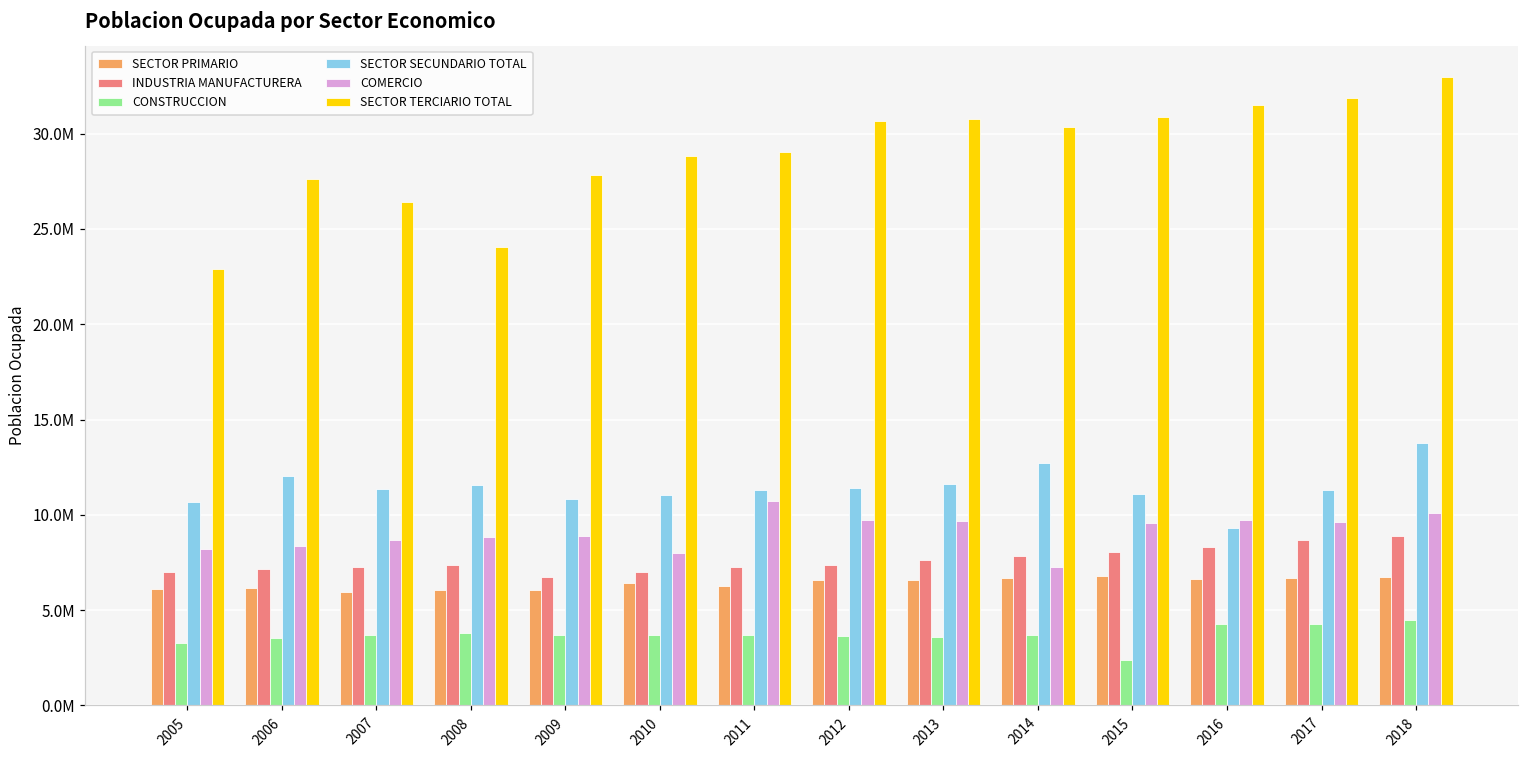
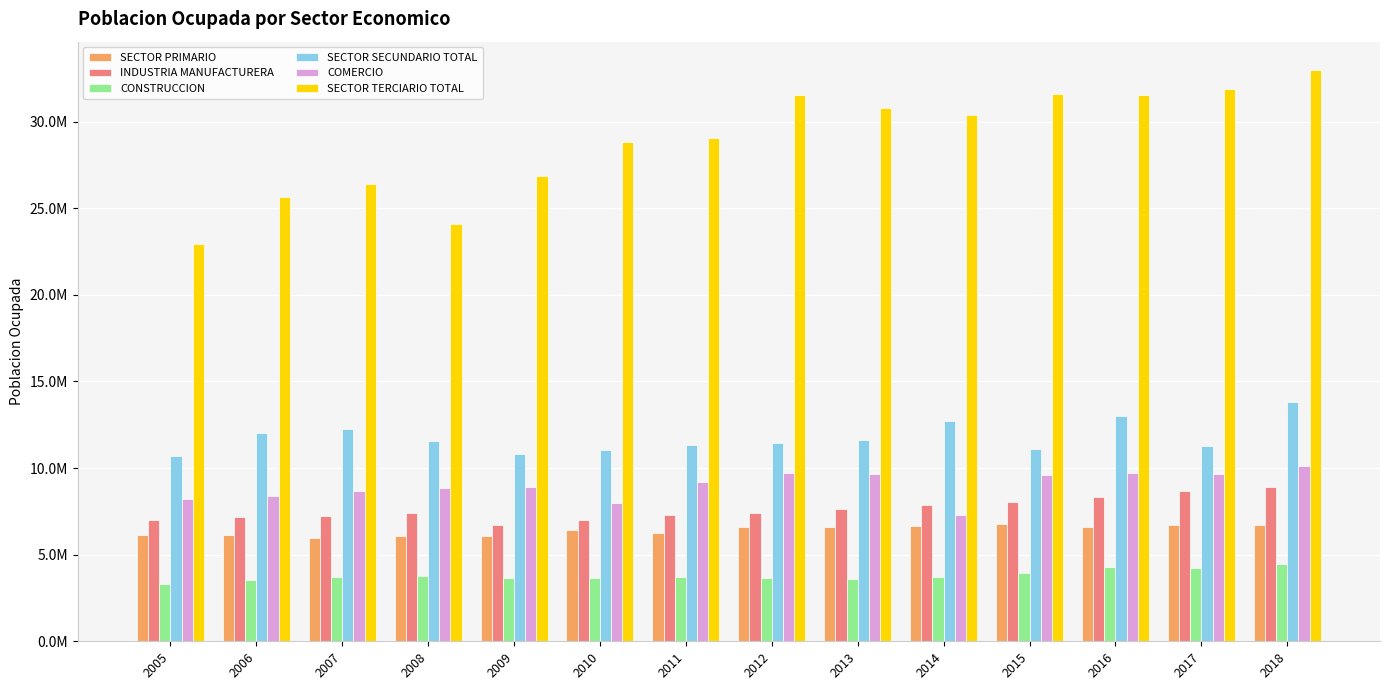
SECTOR TERCIARIO TOTAL, 2006: 27600000 -> 25600000
SECTOR SECUNDARIO TOTAL, 2007: 11400000 -> 12300000
SECTOR TERCIARIO TOTAL, 2009: 27800000 -> 26900000
COMERCIO, 2011: 10700000 -> 9200000
SECTOR TERCIARIO TOTAL, 2012: 30600000 -> 31500000
CONSTRUCCION, 2015: 2400000 -> 3900000
SECTOR TERCIARIO TOTAL, 2015: 30900000 -> 31600000
SECTOR SECUNDARIO TOTAL, 2016: 9300000 -> 13000000
